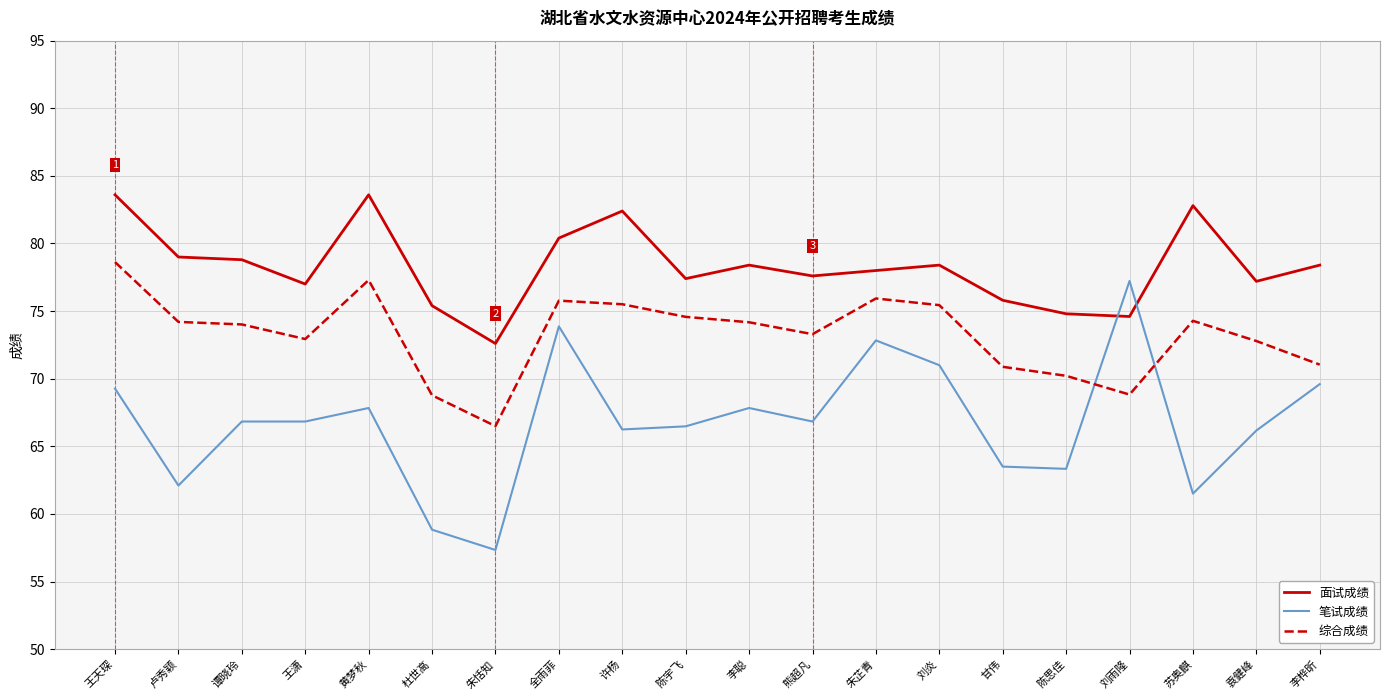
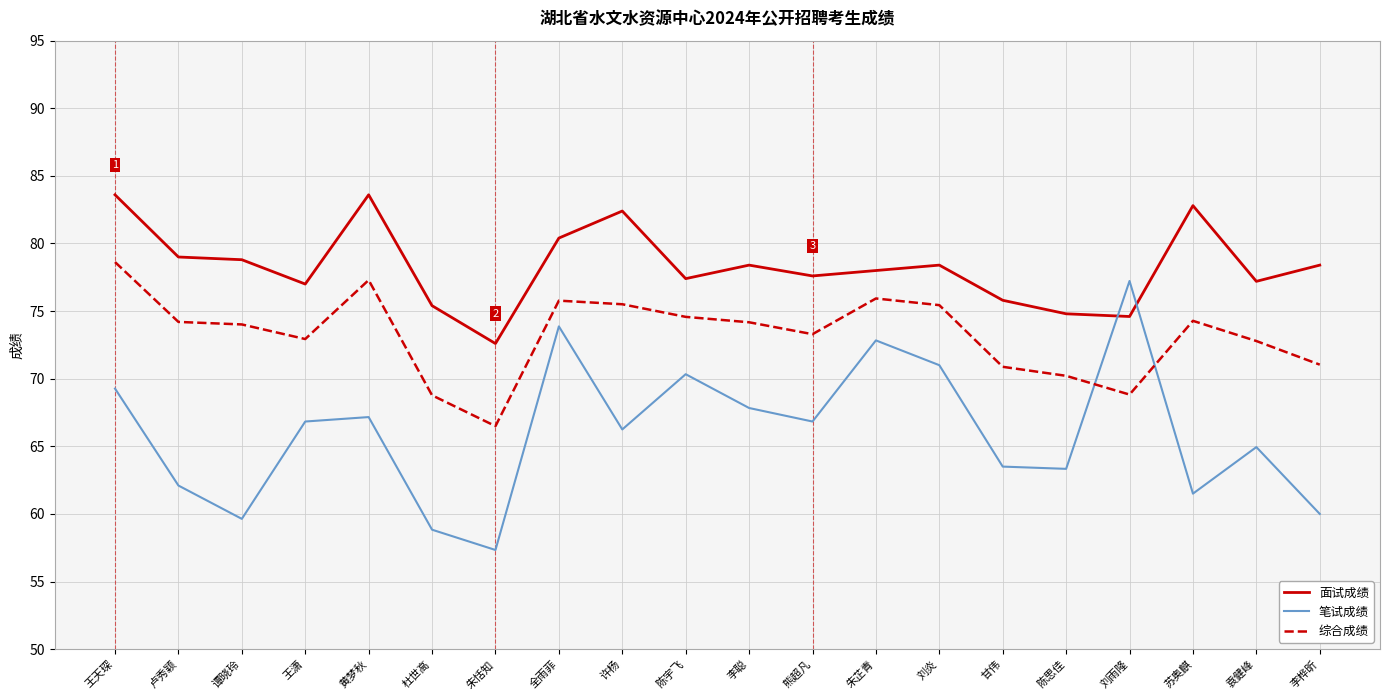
笔试成绩, 谭晓玲: 66.8 -> 59.6
笔试成绩, 黄梦秋: 67.8 -> 67.2
笔试成绩, 陈宇飞: 66.5 -> 70.3
笔试成绩, 袁健峰: 66.2 -> 64.9
笔试成绩, 李桦昕: 69.6 -> 60.0
